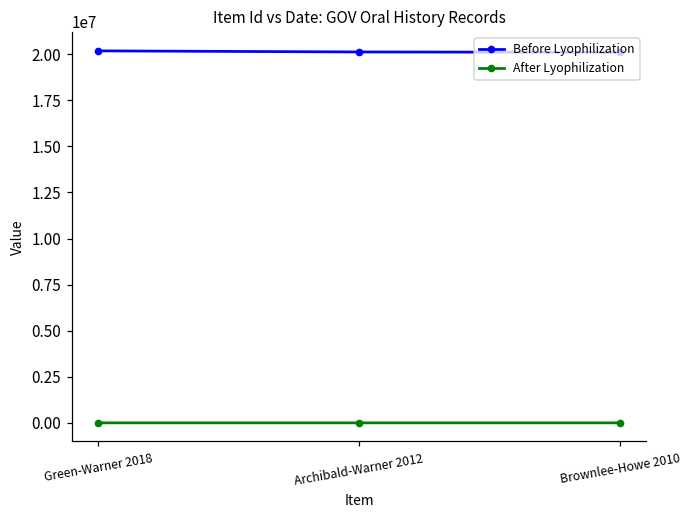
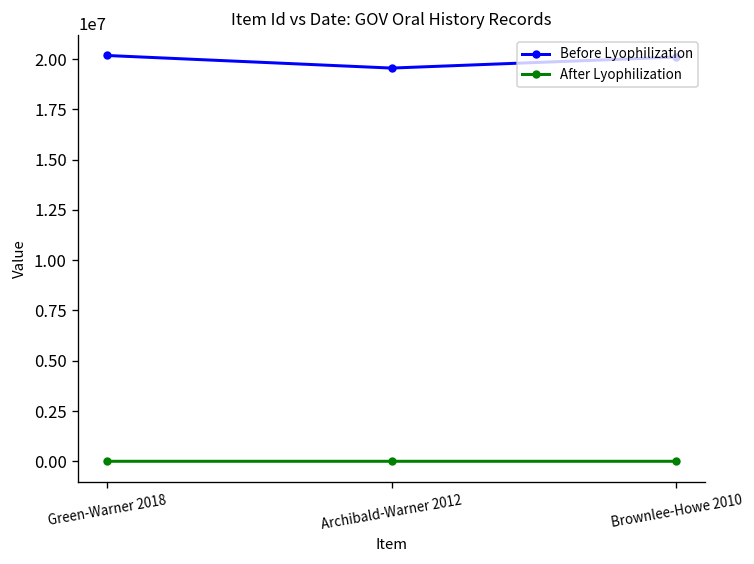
Before Lyophilization, Archibald-Warner 2012: 20100000 -> 19600000
